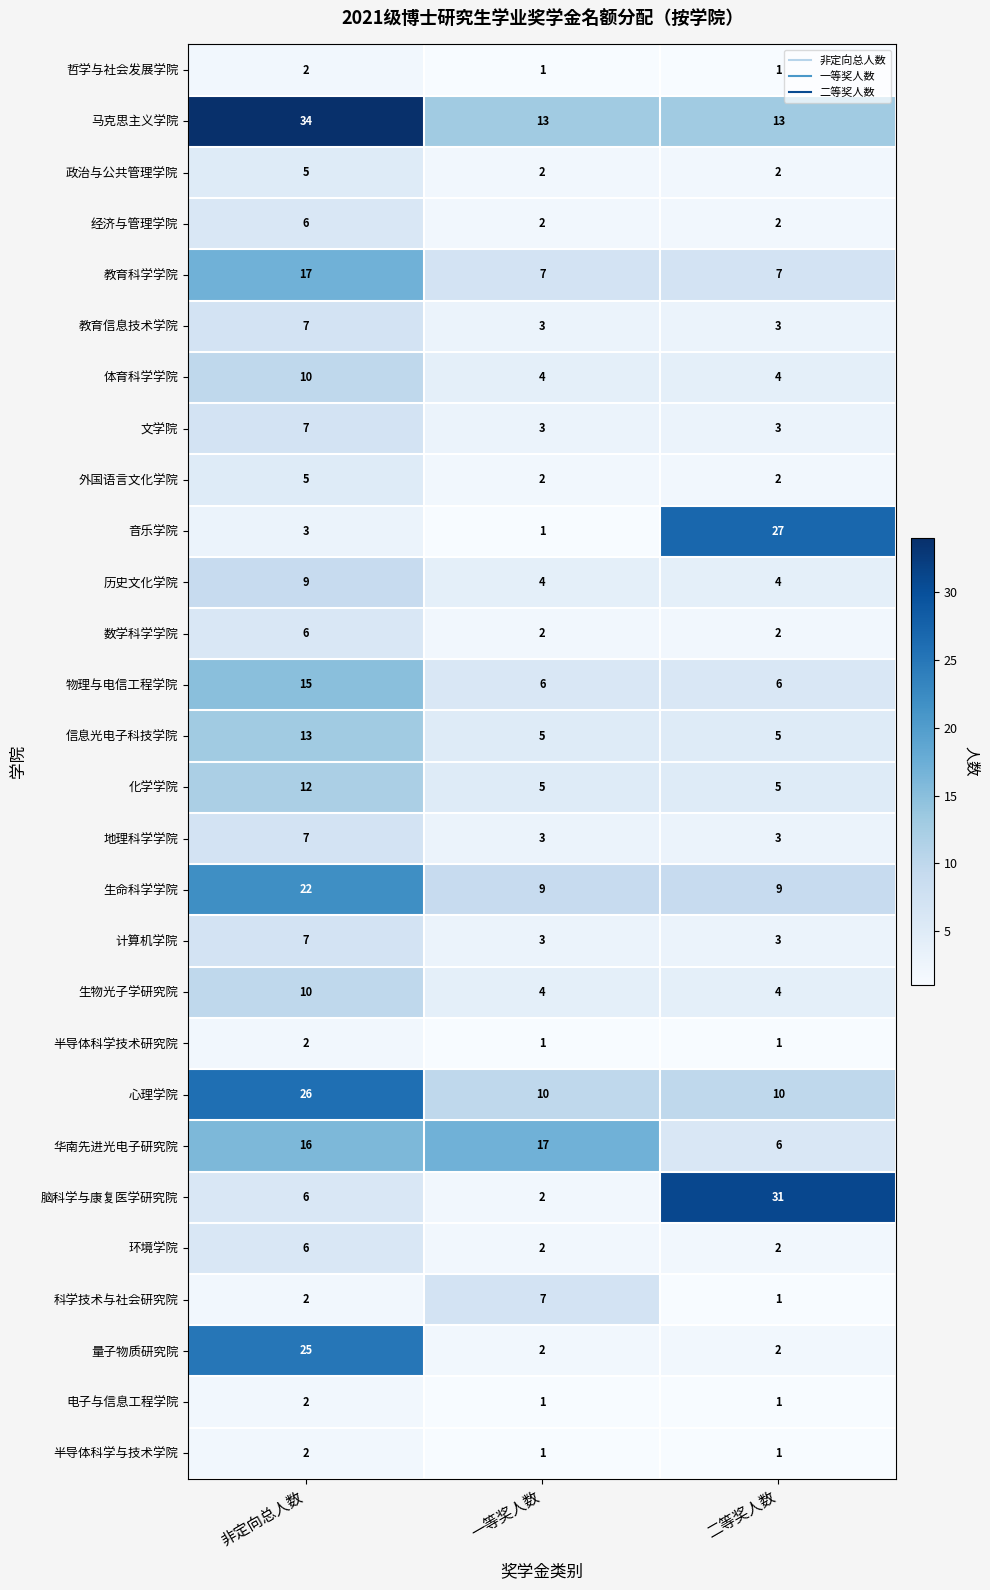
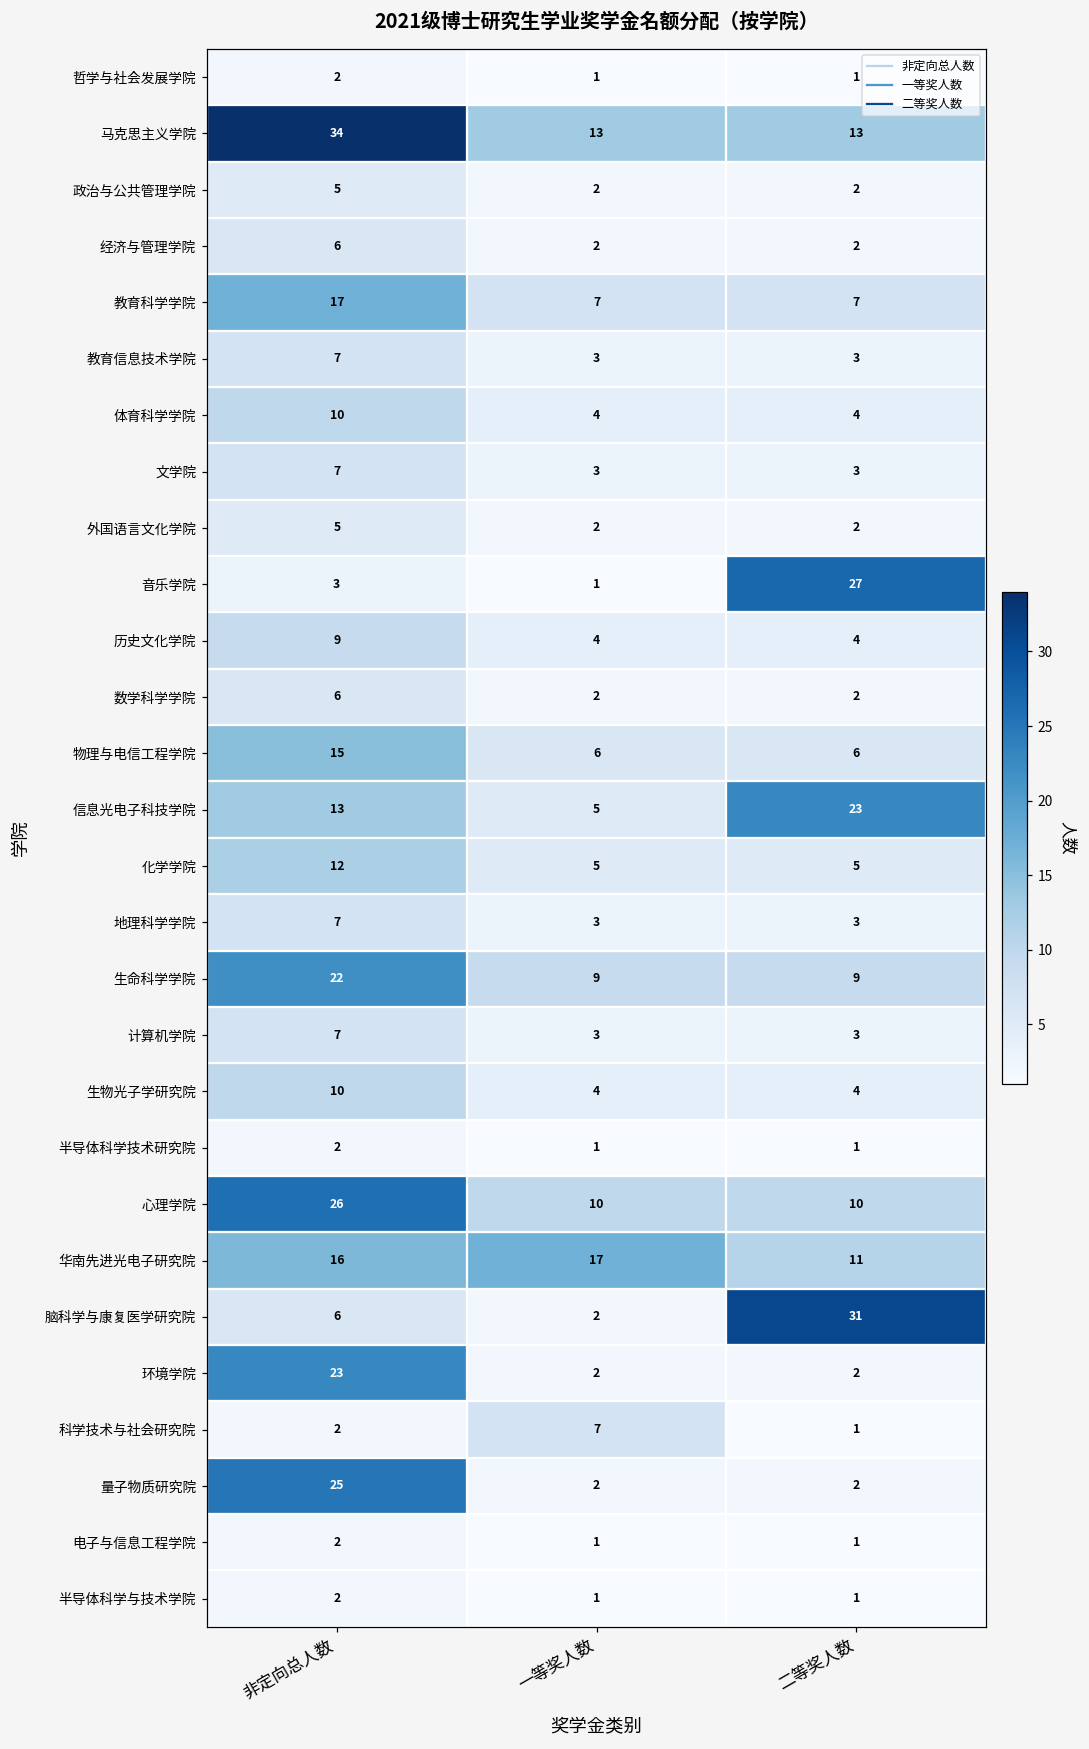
信息光电子科技学院, 二等奖人数: 5 -> 23
华南先进光电子研究院, 二等奖人数: 6 -> 11
环境学院, 非定向总人数: 6 -> 23
